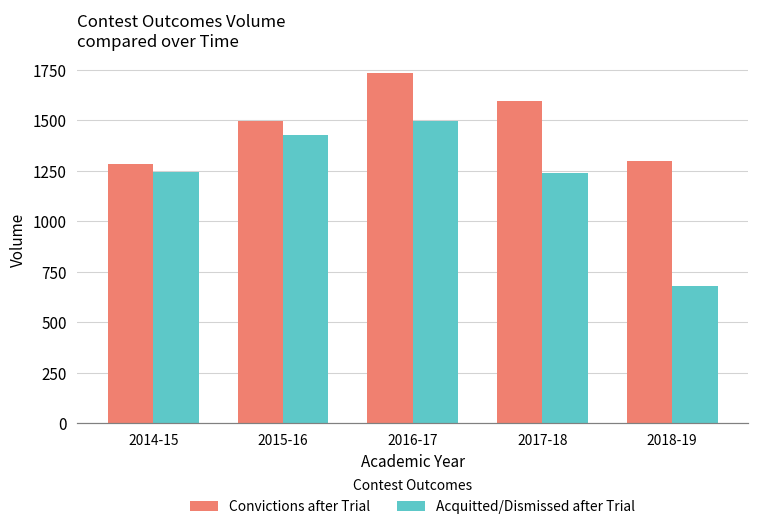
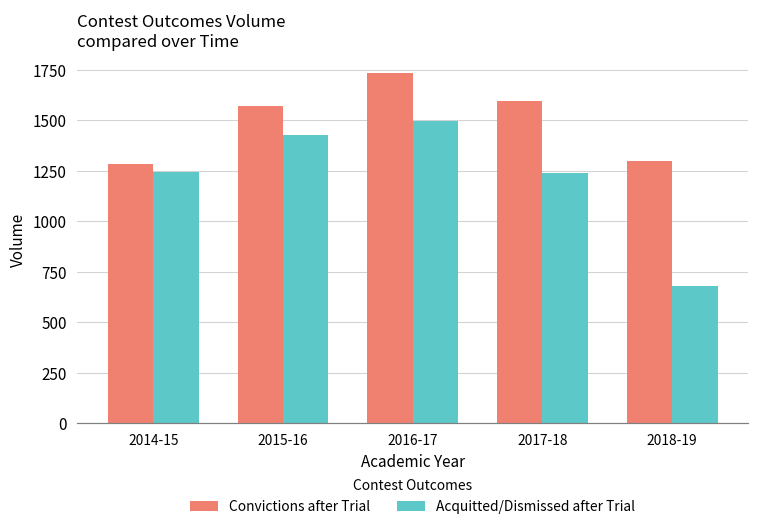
Convictions after Trial, 2015-16: 1500 -> 1570
